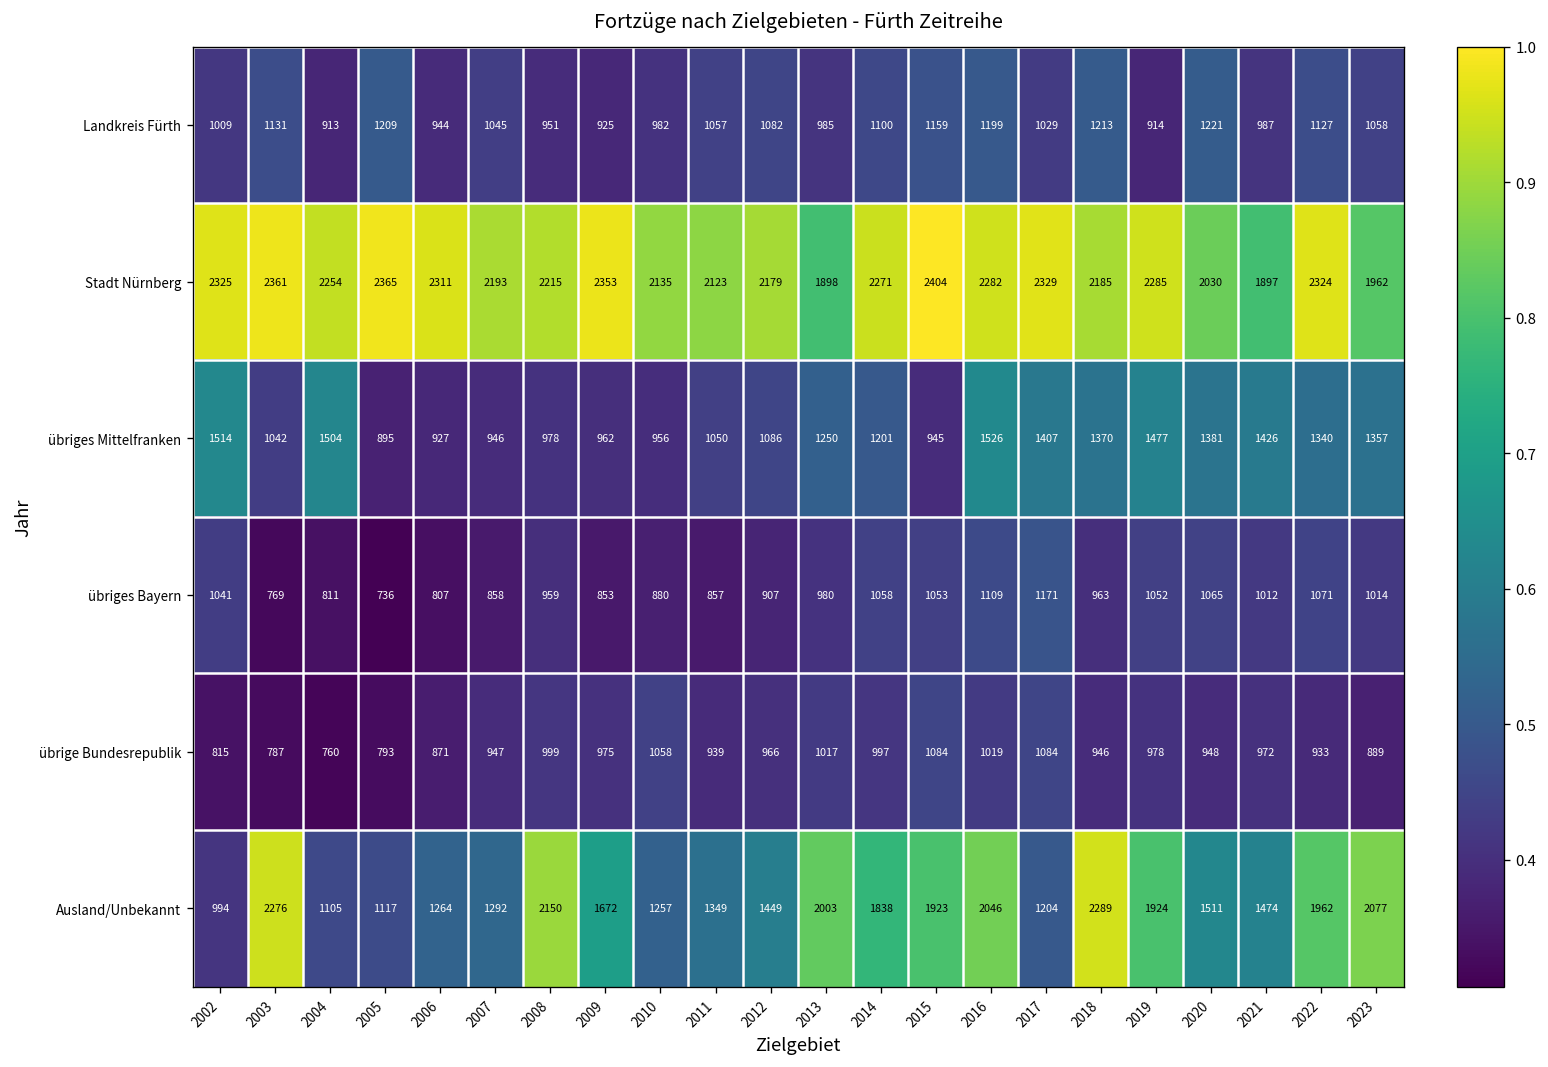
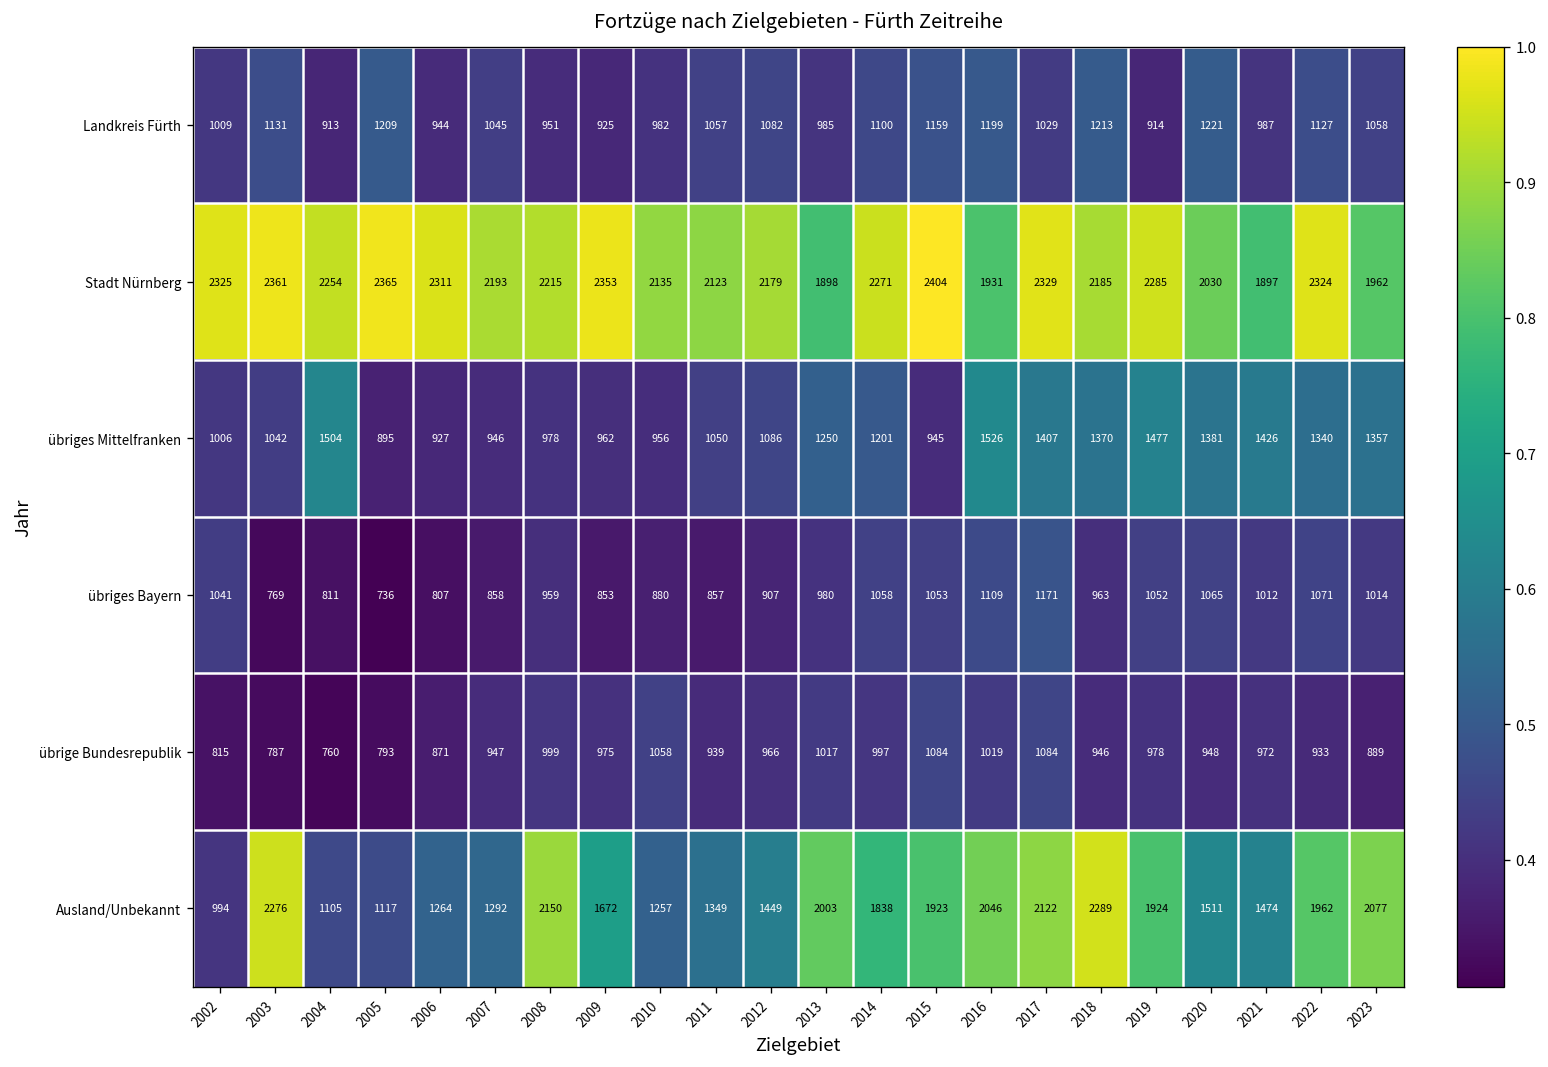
Stadt Nürnberg, 2016: 2282 -> 1931
übriges Mittelfranken, 2002: 1514 -> 1006
Ausland/Unbekannt, 2017: 1204 -> 2122
